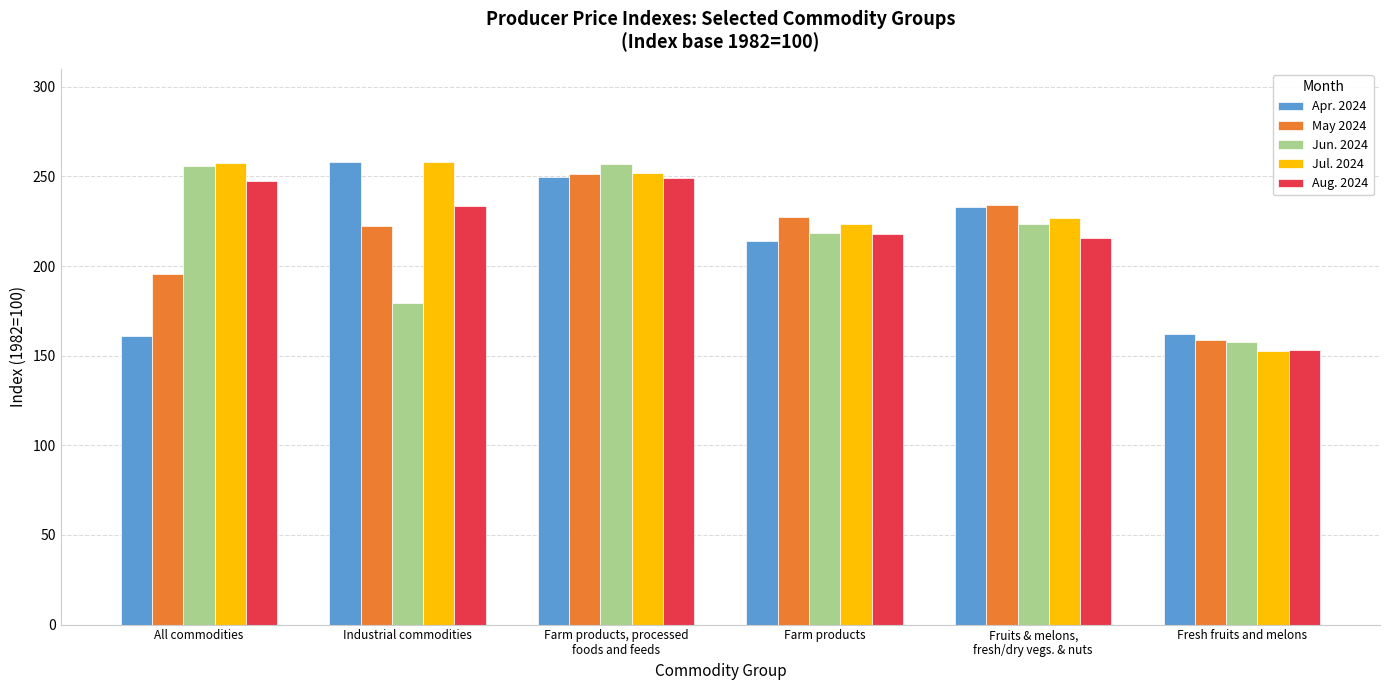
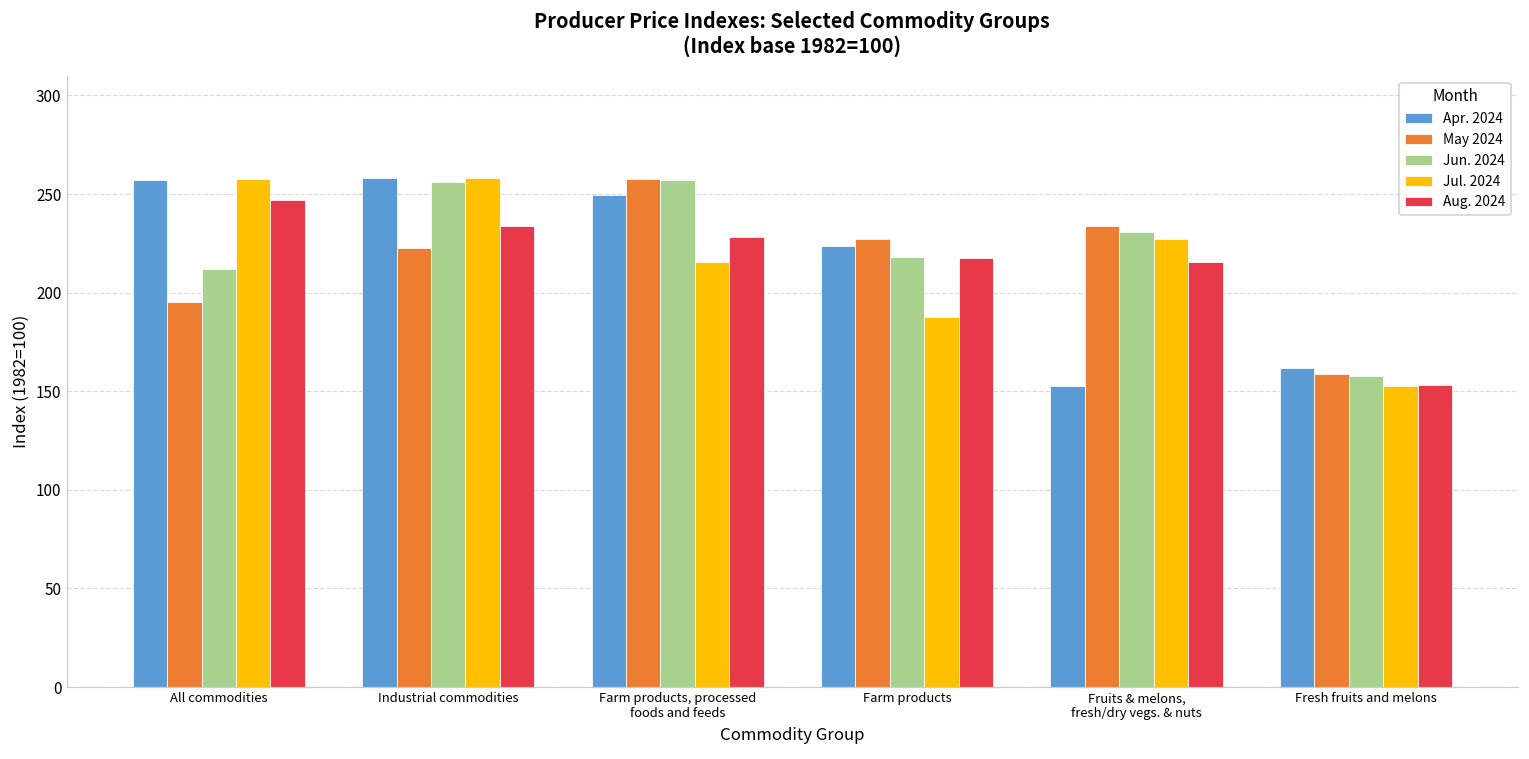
Apr. 2024, All commodities: 161 -> 257
Jun. 2024, All commodities: 256 -> 212
Jun. 2024, Industrial commodities: 179 -> 256
May 2024, Farm products, processed foods and feeds: 251 -> 257
Jul. 2024, Farm products, processed foods and feeds: 252 -> 215
Aug. 2024, Farm products, processed foods and feeds: 249 -> 228
Apr. 2024, Farm products: 214 -> 224
Jul. 2024, Farm products: 224 -> 188
Apr. 2024, Fruits & melons, fresh/dry vegs. & nuts: 233 -> 152
Jun. 2024, Fruits & melons, fresh/dry vegs. & nuts: 223 -> 231
